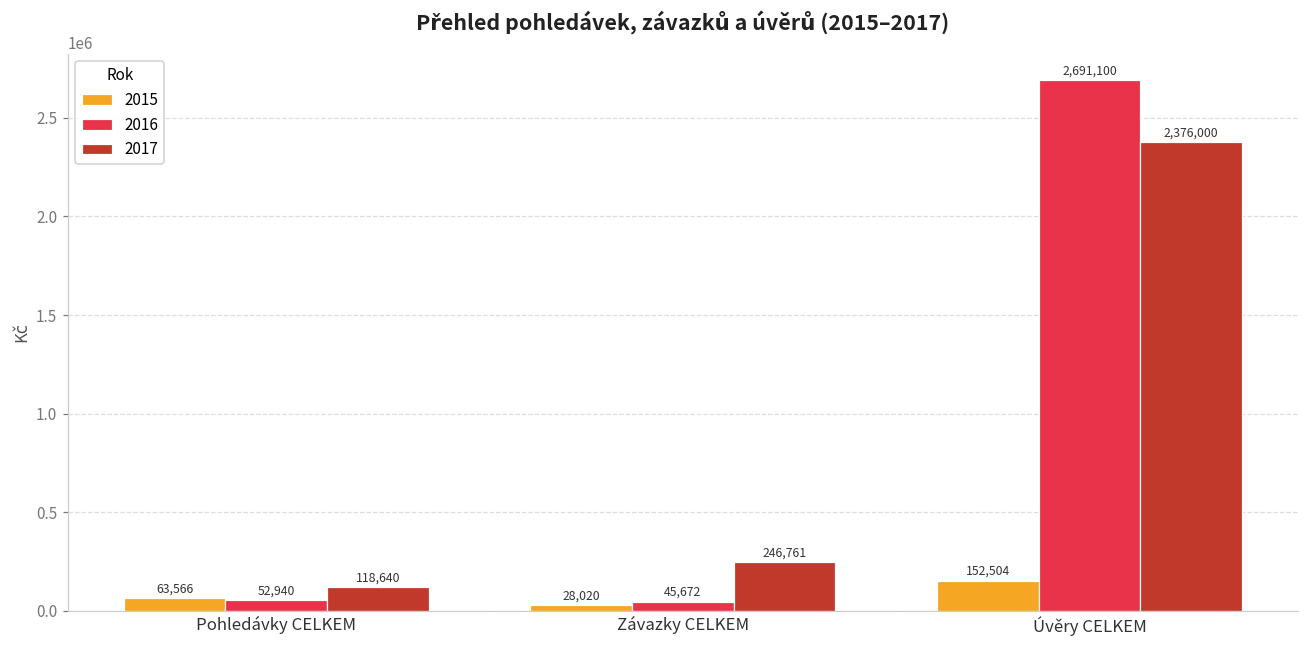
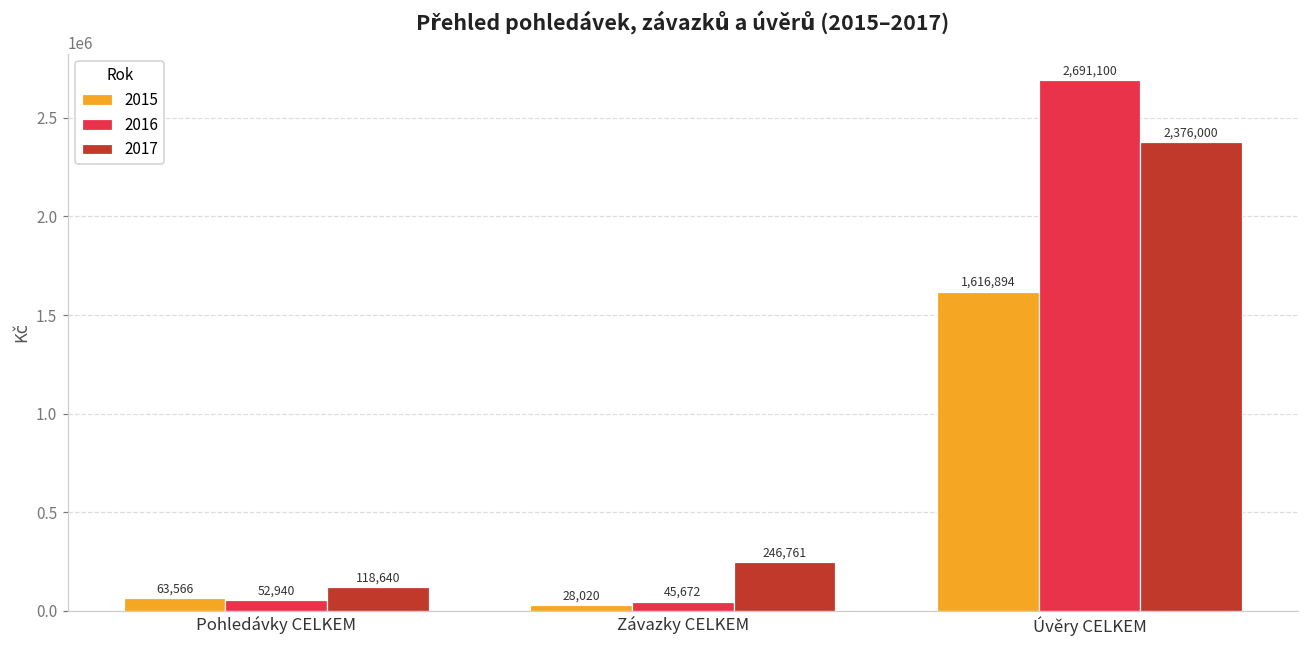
2015, Úvěry CELKEM: 152,504 -> 1,616,894
